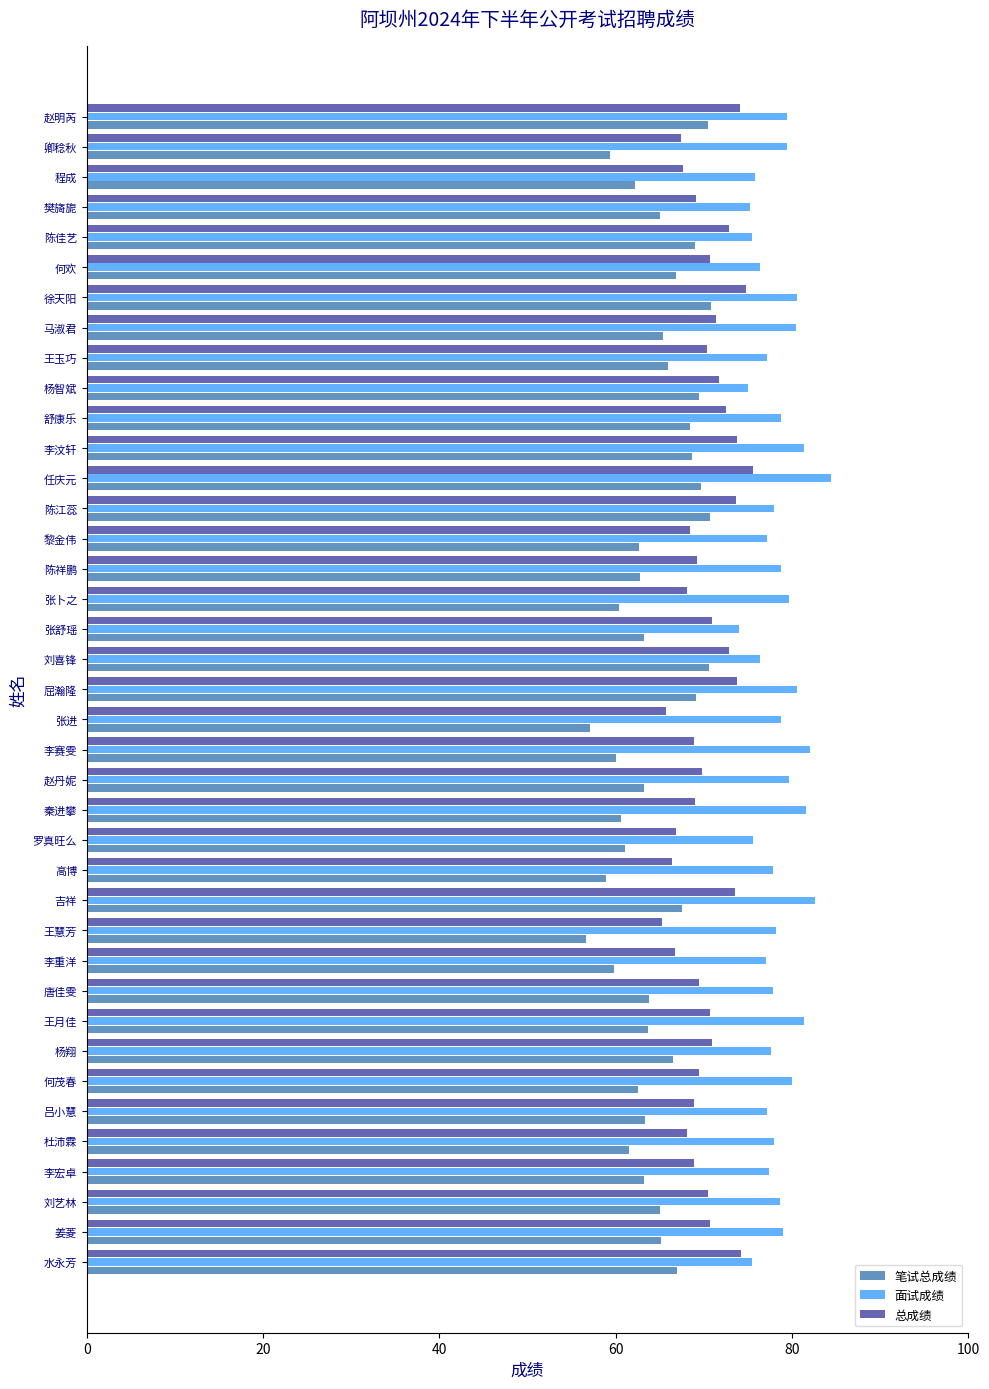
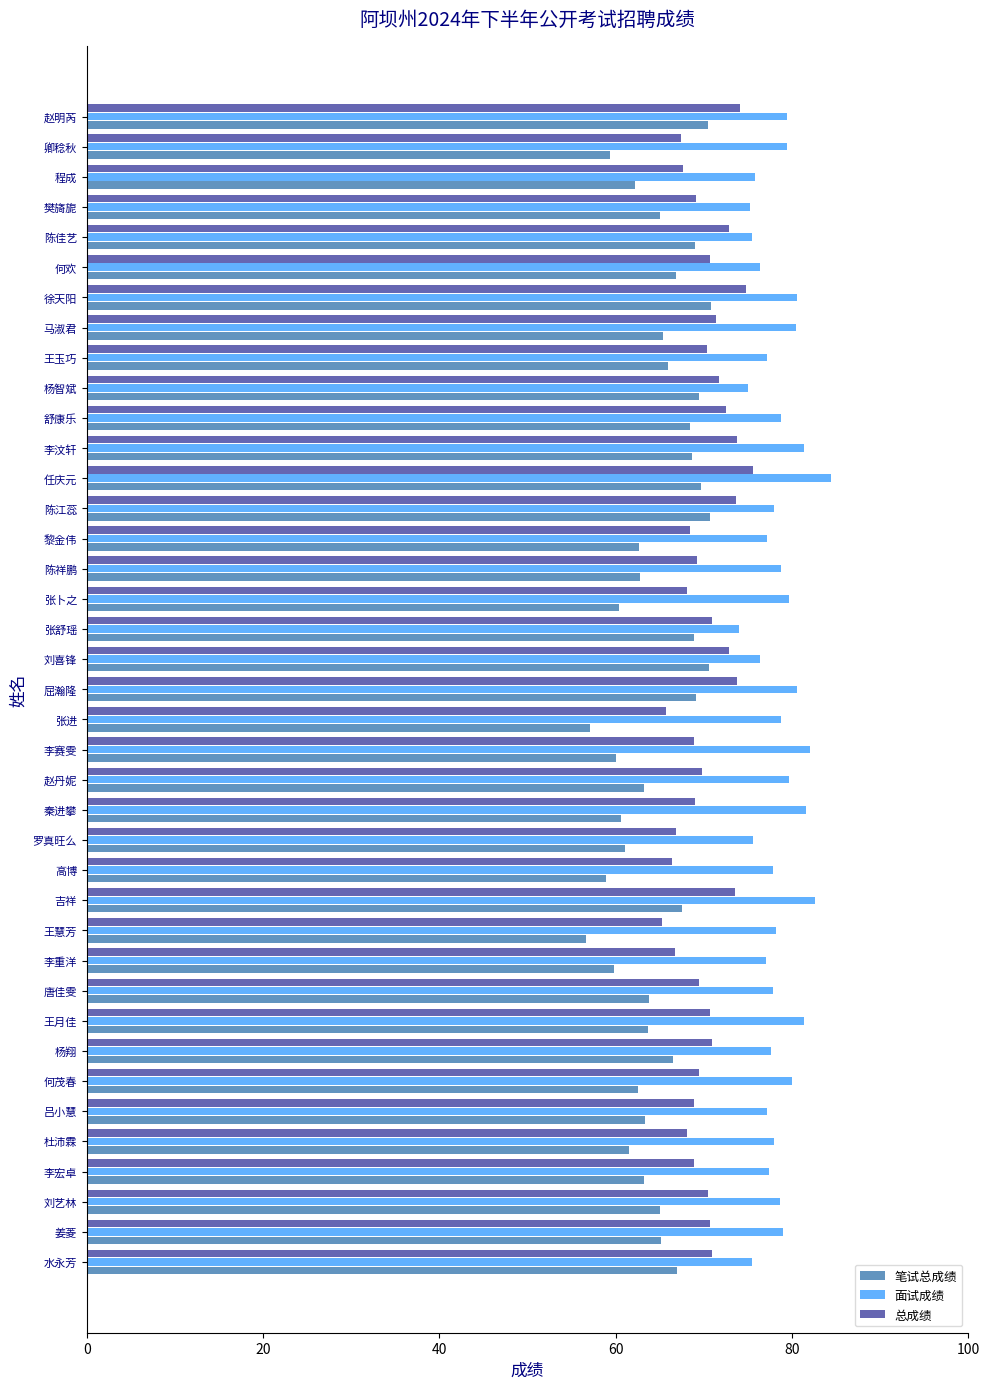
笔试总成绩, 张舒瑶: 63 -> 69
总成绩, 水永芳: 74 -> 71
